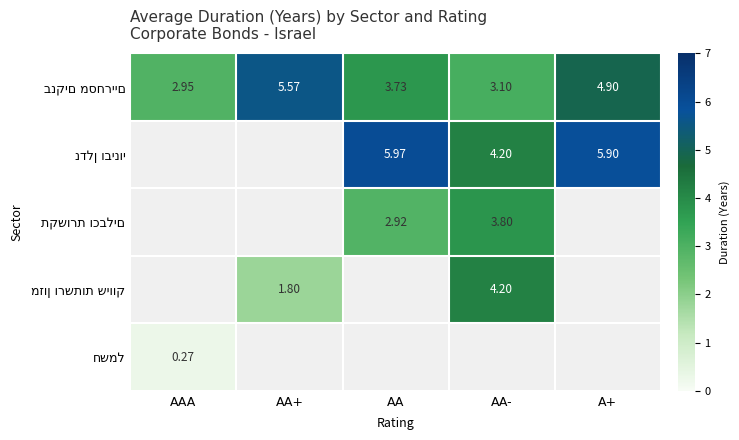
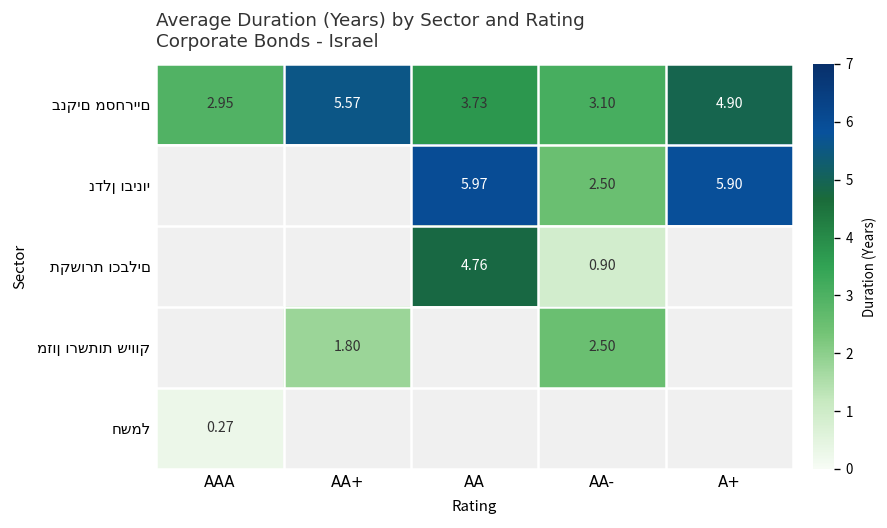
נדלן ובינוי, AA-: 4.20 -> 2.50
תקשורת וכבלים, AA: 2.92 -> 4.76
תקשורת וכבלים, AA-: 3.80 -> 0.90
מזון ורשתות שיווק, AA-: 4.20 -> 2.50
